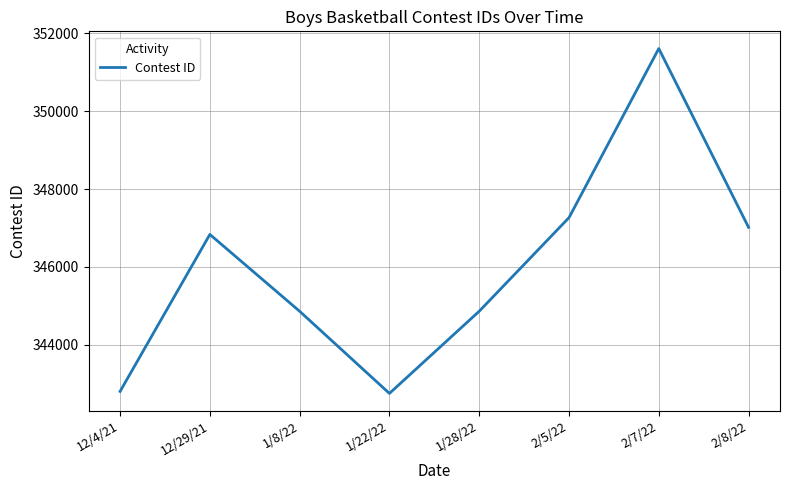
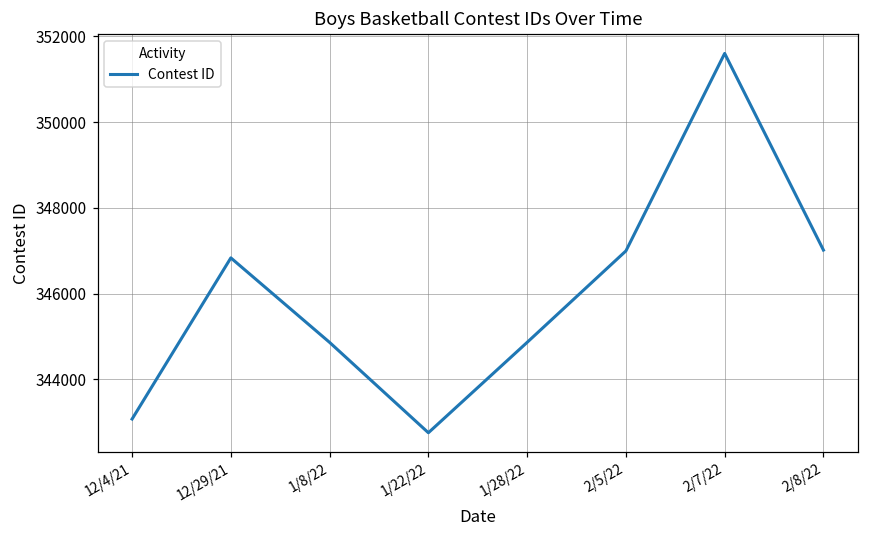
12/4/21: 342800 -> 343100
2/5/22: 347300 -> 347000
